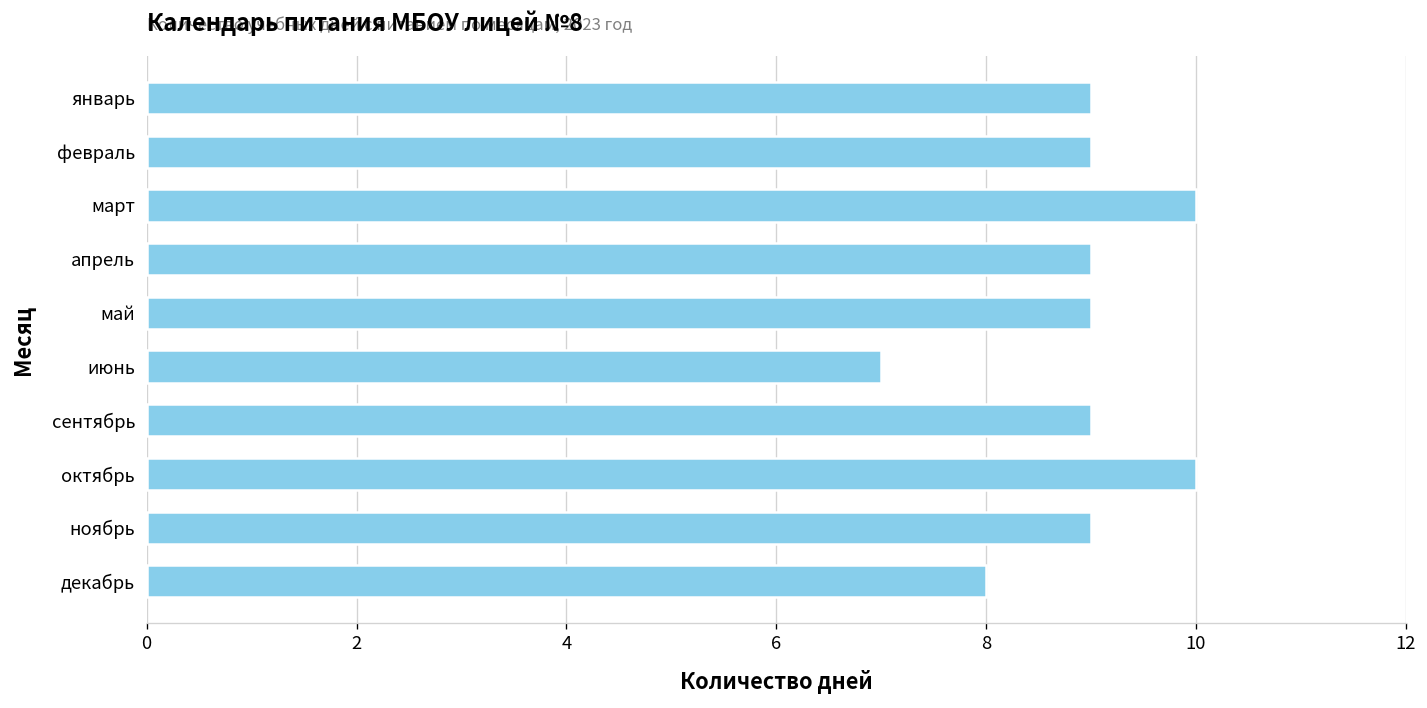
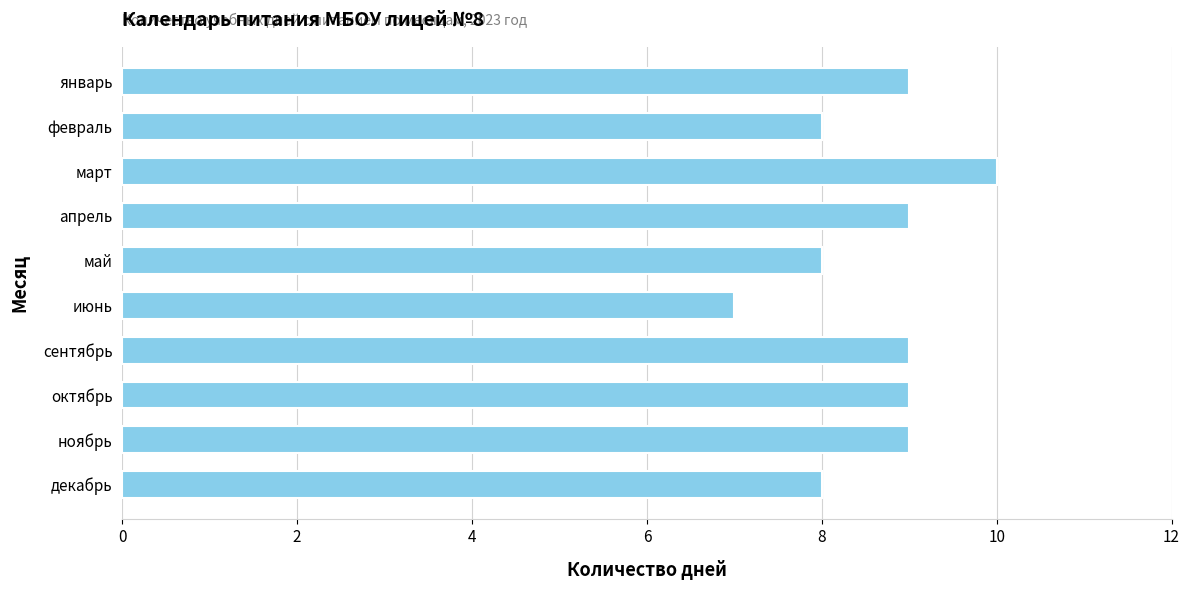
февраль: 9 -> 8
май: 9 -> 8
октябрь: 10 -> 9
